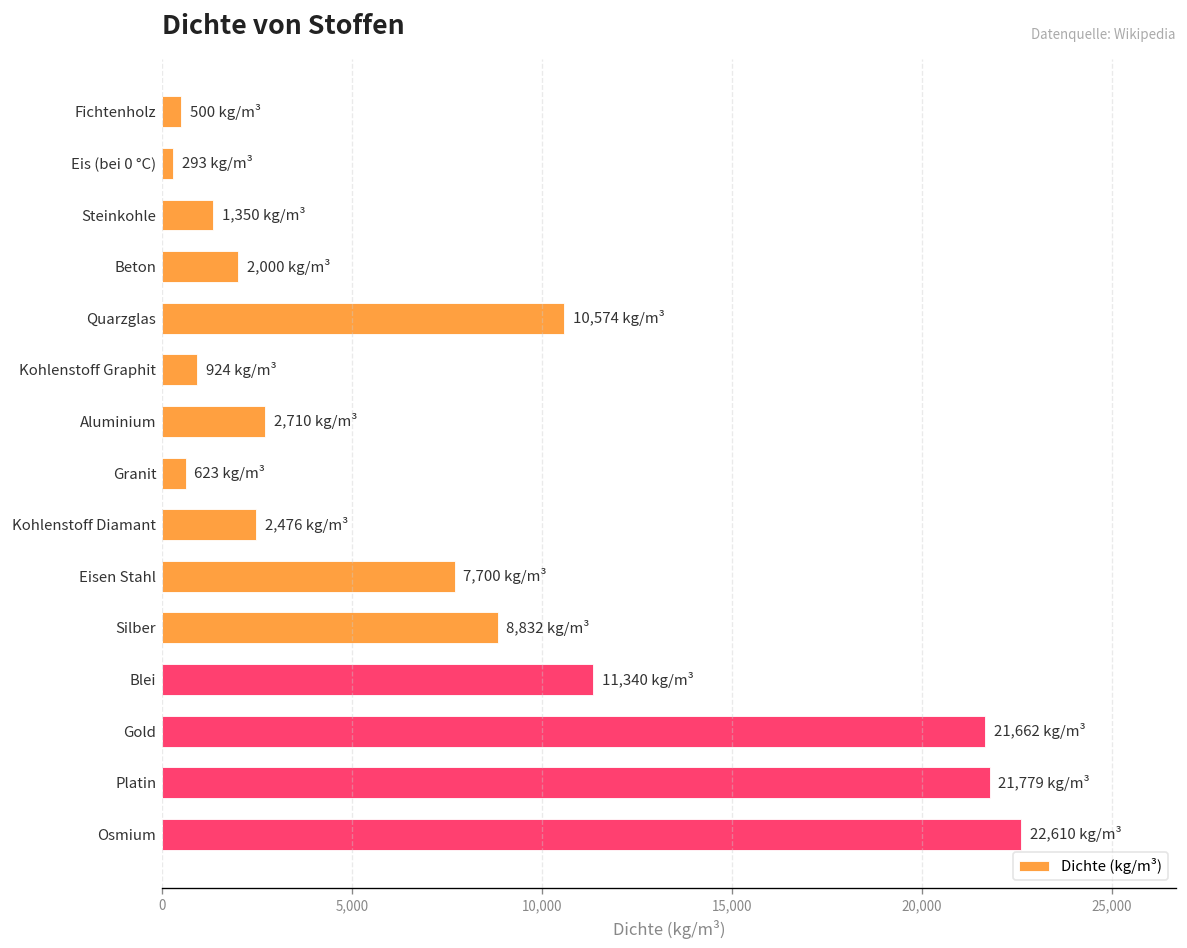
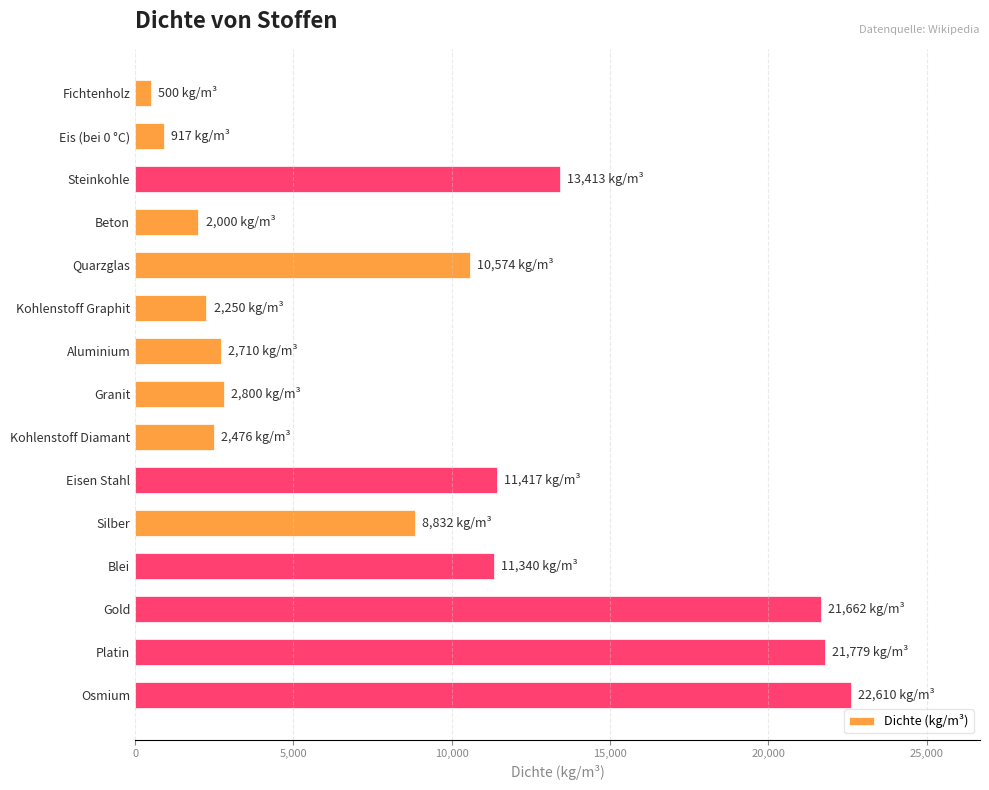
Eis (bei 0 °C): 293 -> 917
Steinkohle: 1,350 -> 13,413
Kohlenstoff Graphit: 924 -> 2,250
Granit: 623 -> 2,800
Eisen Stahl: 7,700 -> 11,417
